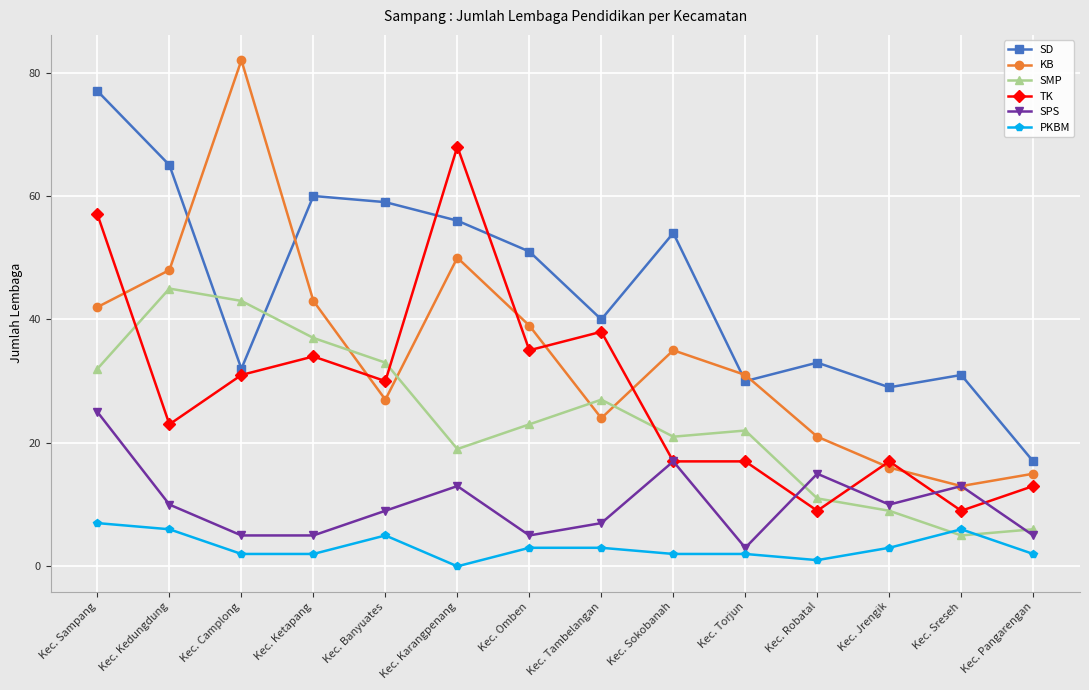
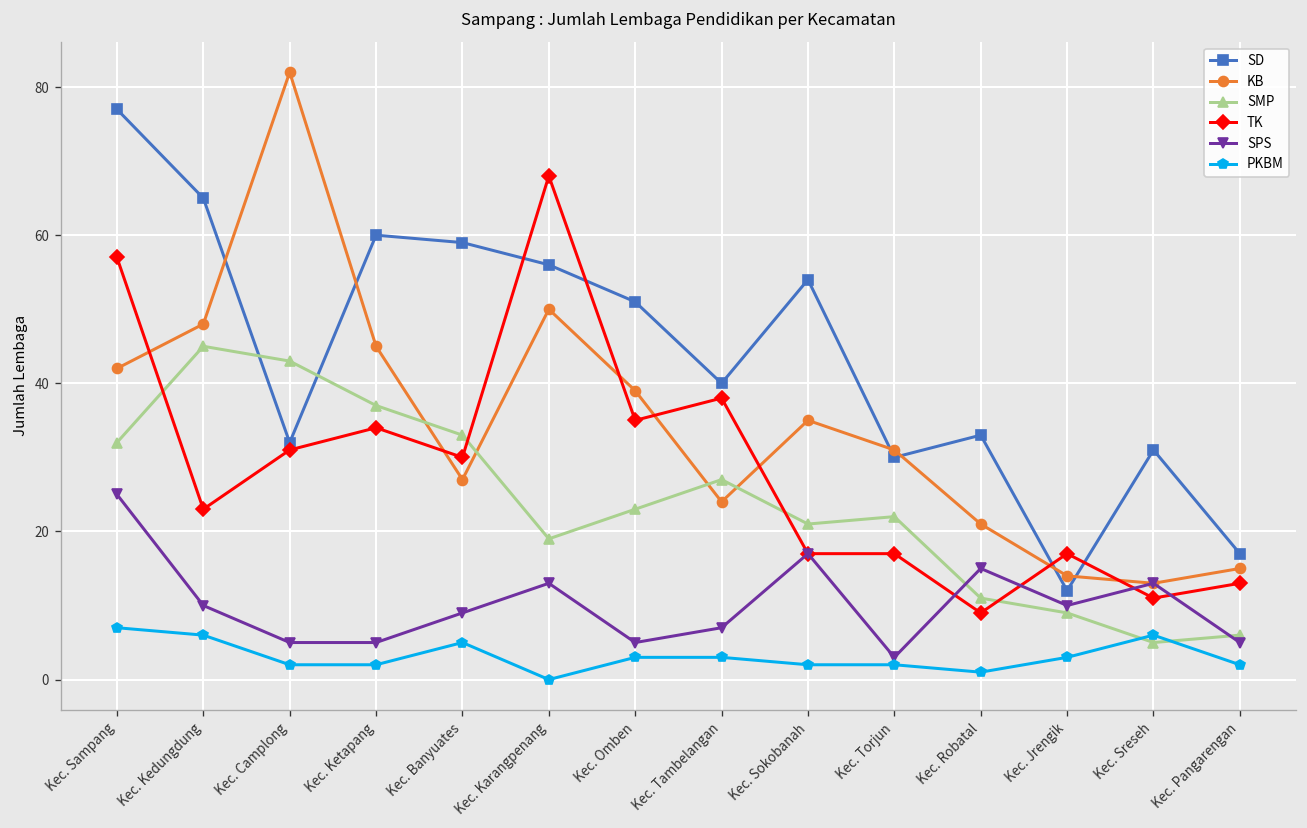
KB, Kec. Ketapang: 43 -> 45
SD, Kec. Jrengik: 29 -> 12
KB, Kec. Jrengik: 16 -> 14
TK, Kec. Sreseh: 9 -> 11
